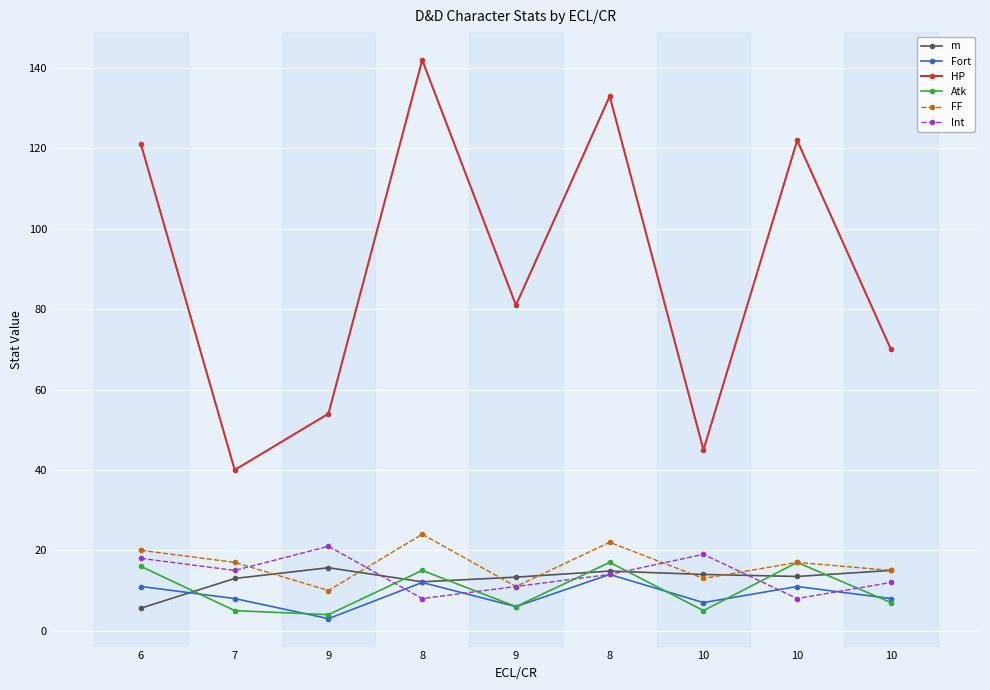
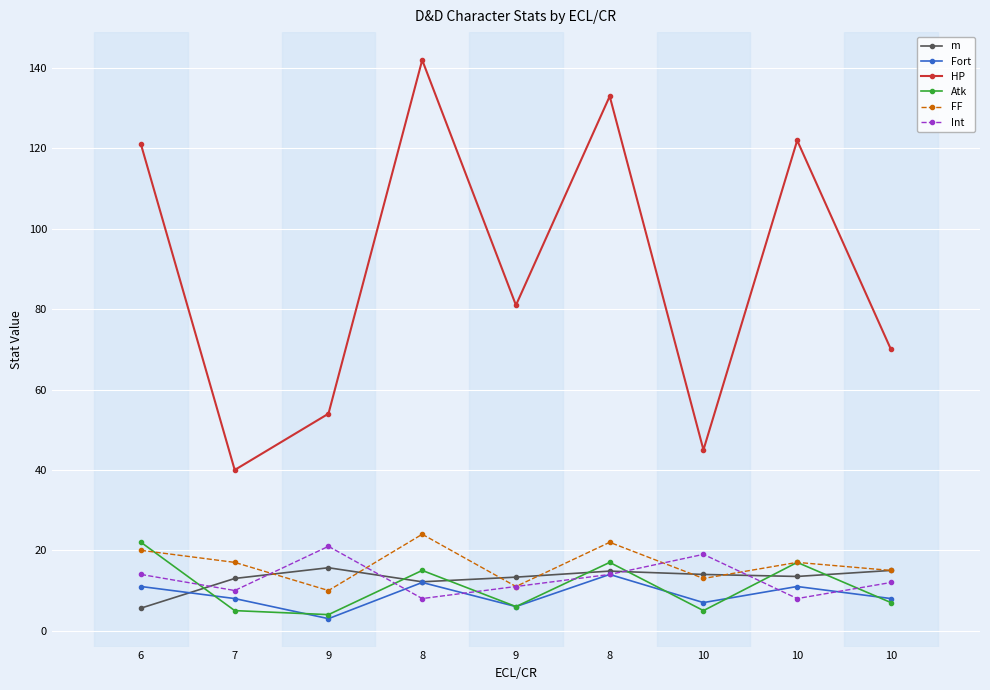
Atk, 6: 16 -> 22
Int, 6: 18 -> 14
Int, 7: 15 -> 10
